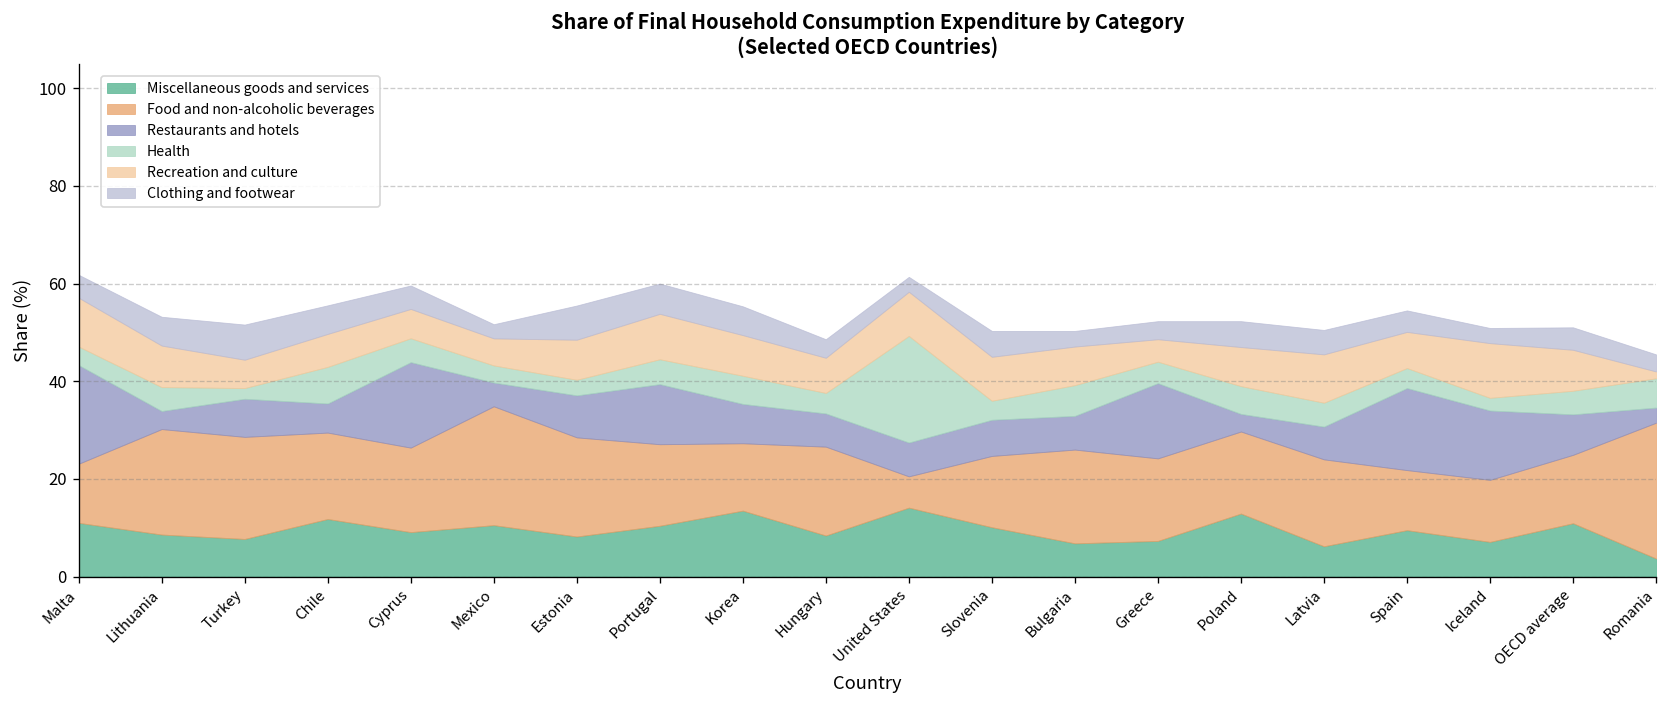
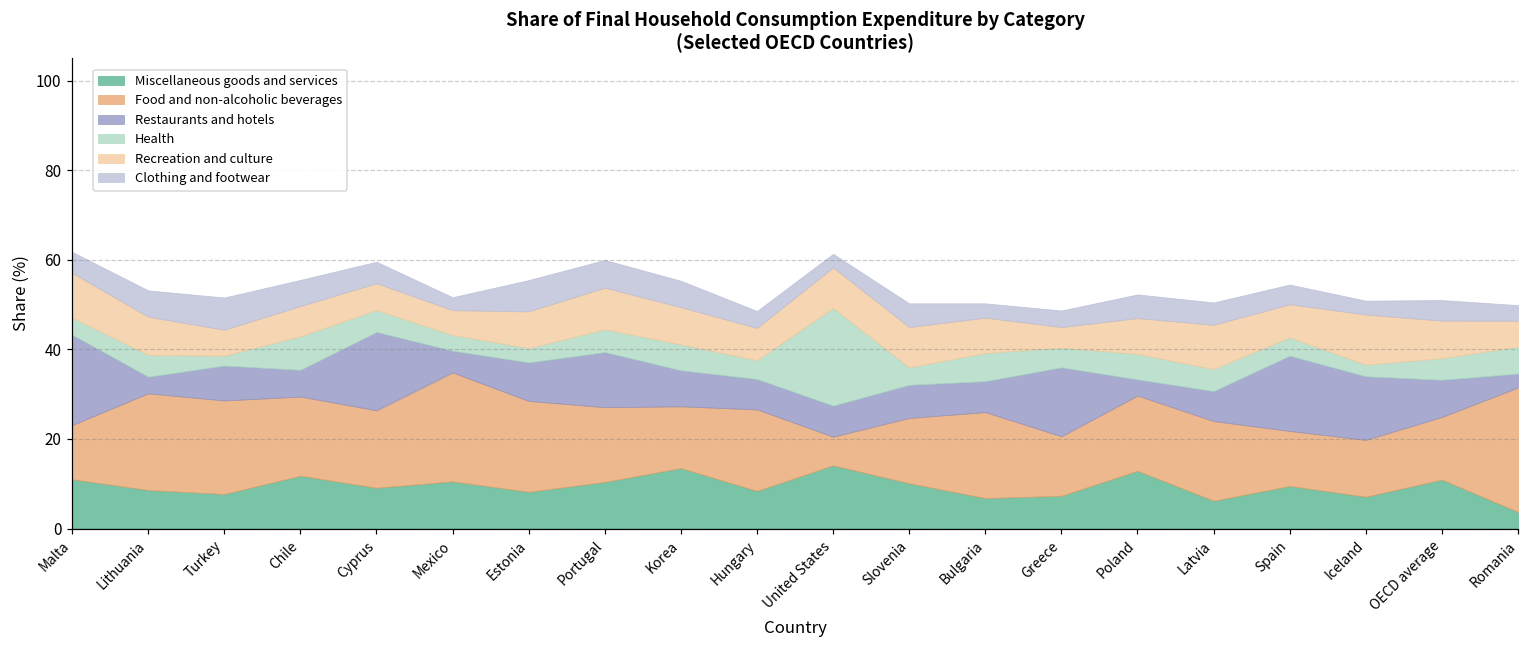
Food and non-alcoholic beverages, Greece: 17 -> 13
Recreation and culture, Romania: 1 -> 6
